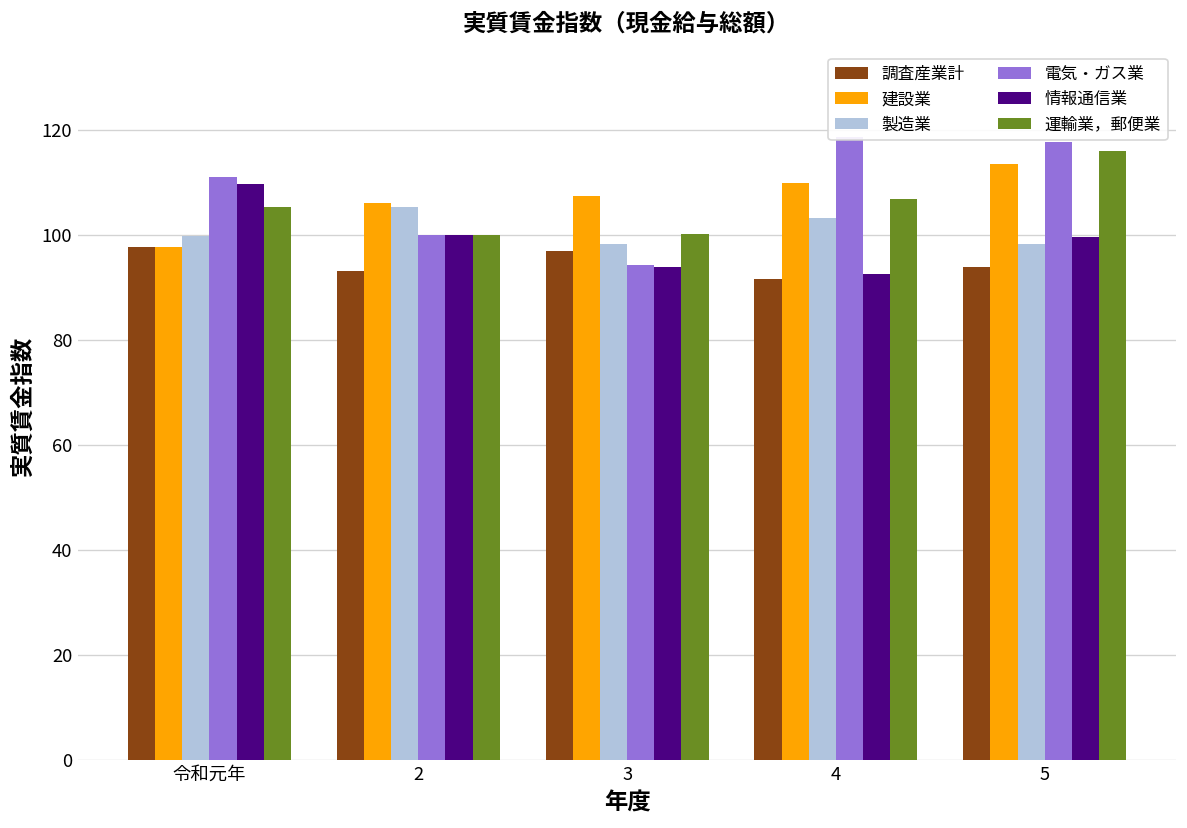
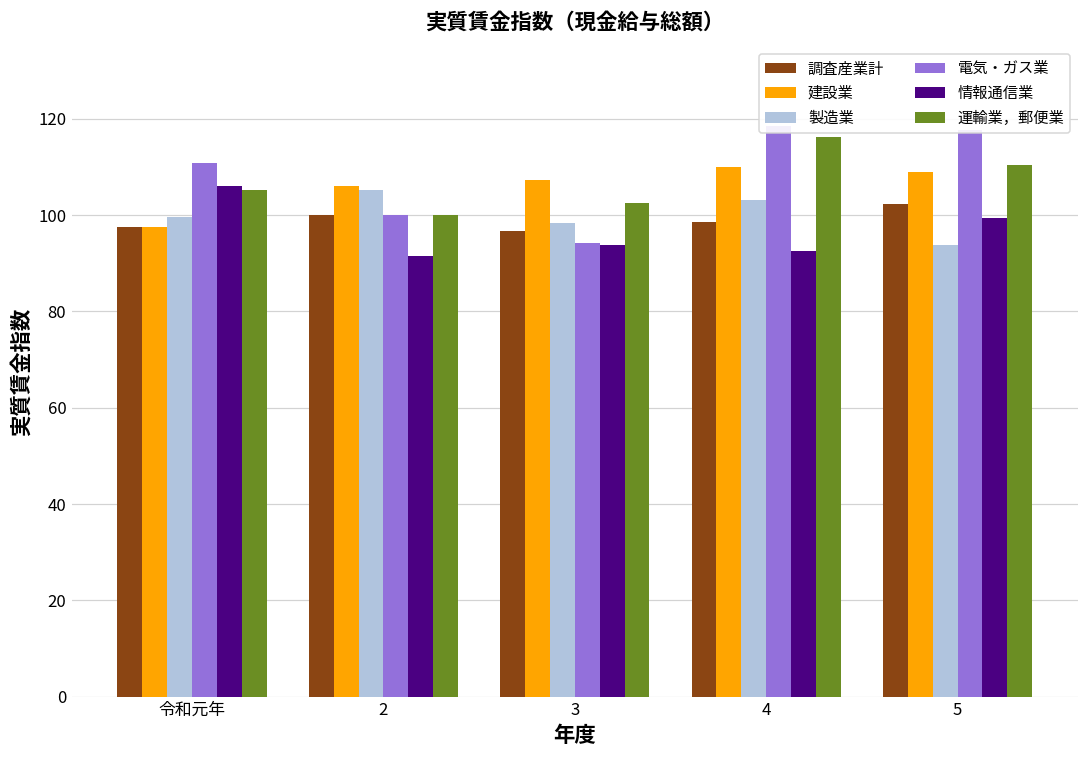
情報通信業, 令和元年: 110 -> 106
調査産業計, 2: 93 -> 100
情報通信業, 2: 100 -> 92
運輸業，郵便業, 3: 100 -> 103
調査産業計, 4: 92 -> 99
運輸業，郵便業, 4: 107 -> 116
調査産業計, 5: 94 -> 102
建設業, 5: 114 -> 109
製造業, 5: 98 -> 94
運輸業，郵便業, 5: 116 -> 110
